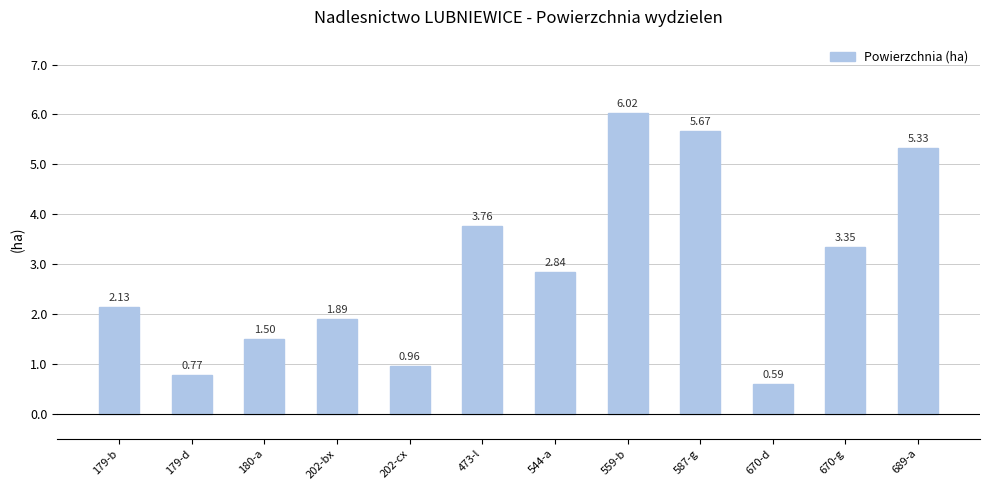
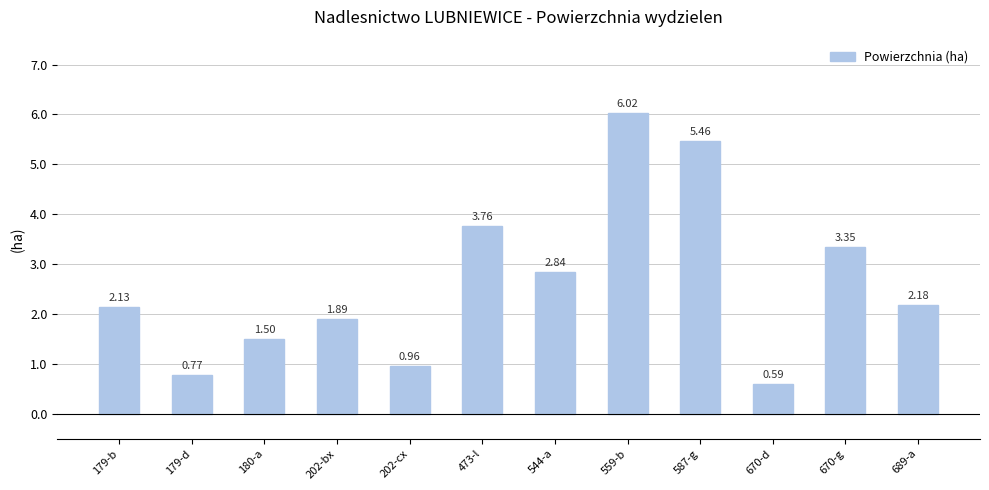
587-g: 5.67 -> 5.46
689-a: 5.33 -> 2.18
